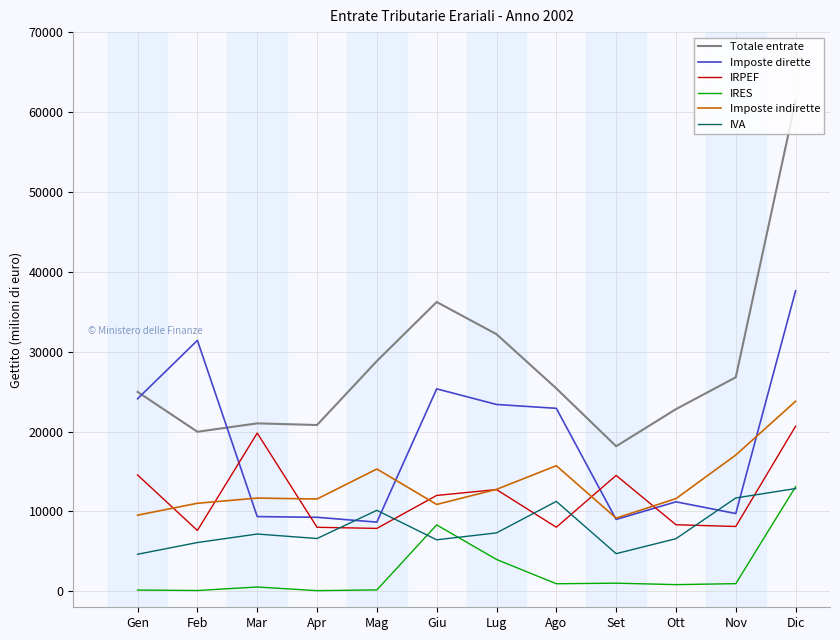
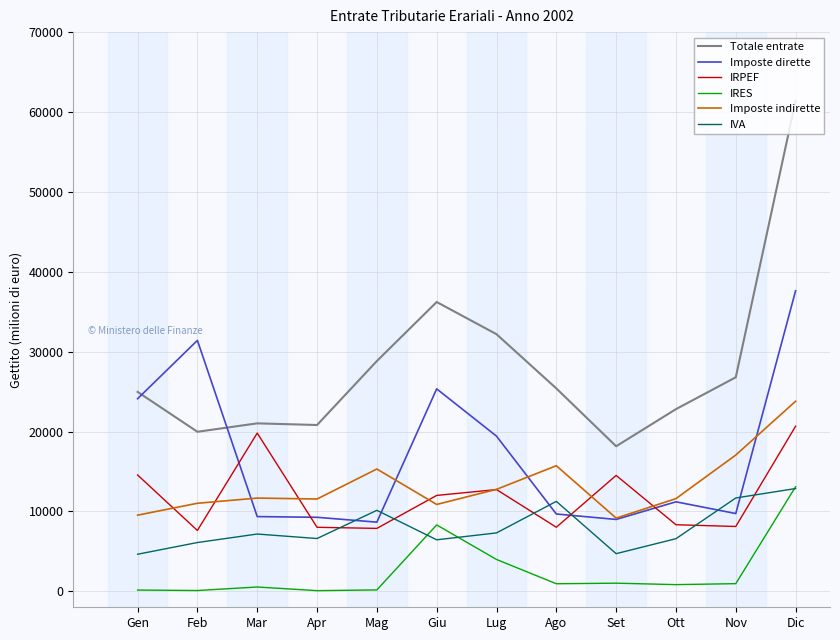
Imposte dirette, Lug: 23000 -> 19000
Imposte dirette, Ago: 23000 -> 10000
